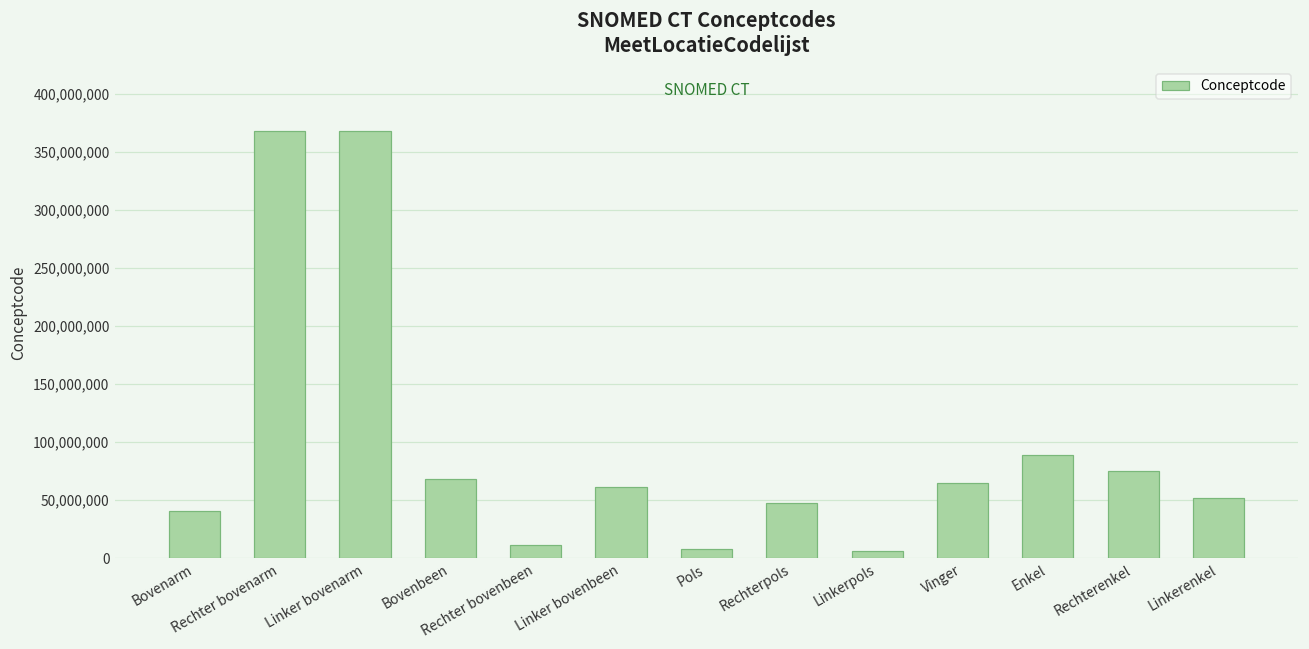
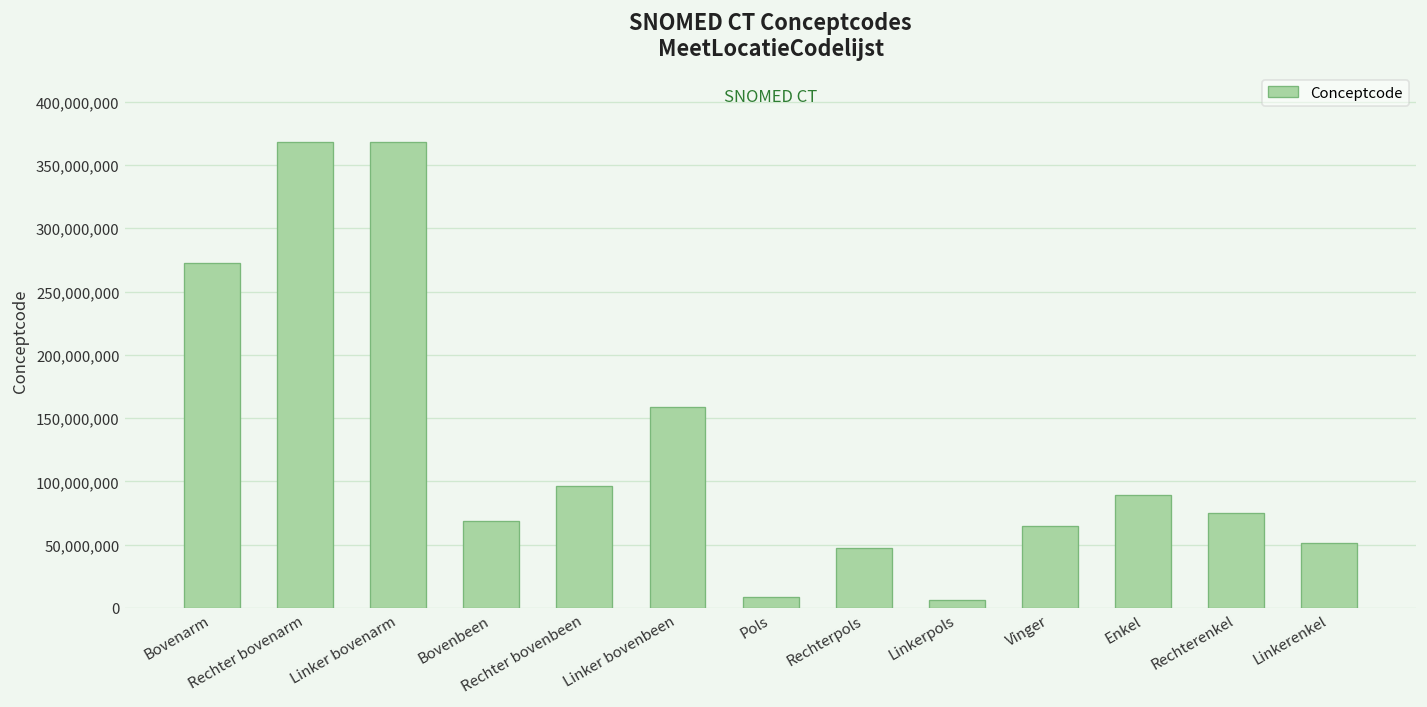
Bovenarm: 41,000,000 -> 273,000,000
Rechter bovenbeen: 11,000,000 -> 96,000,000
Linker bovenbeen: 61,000,000 -> 159,000,000
